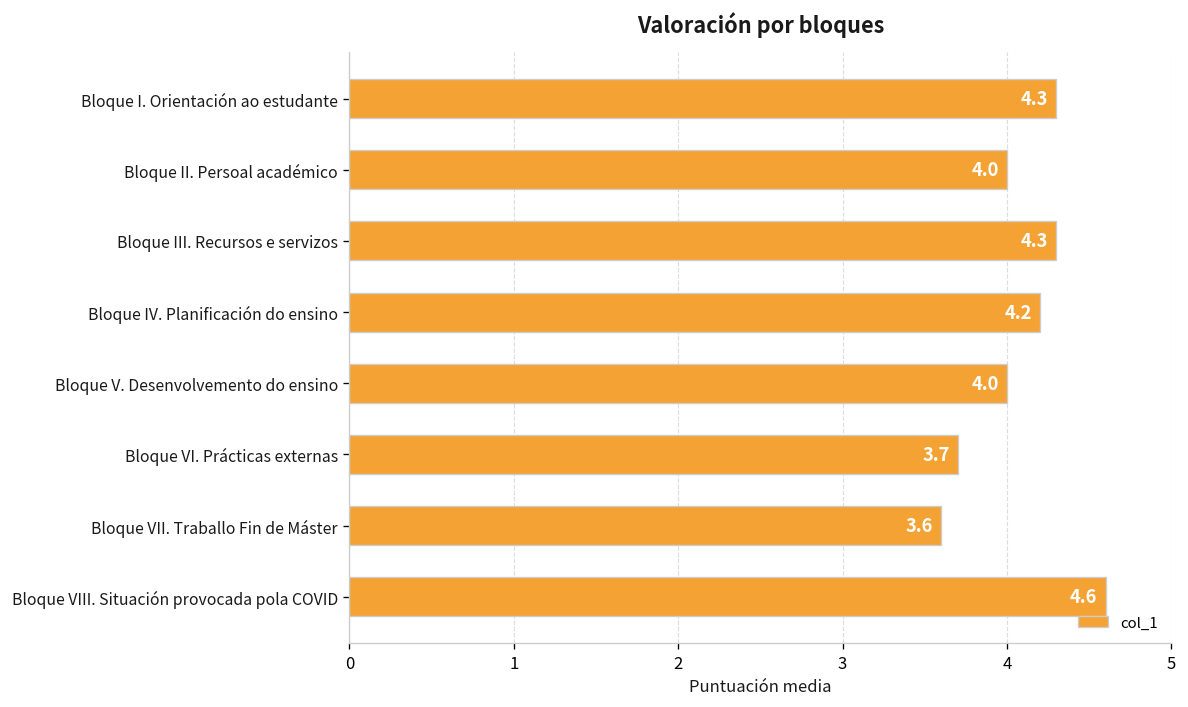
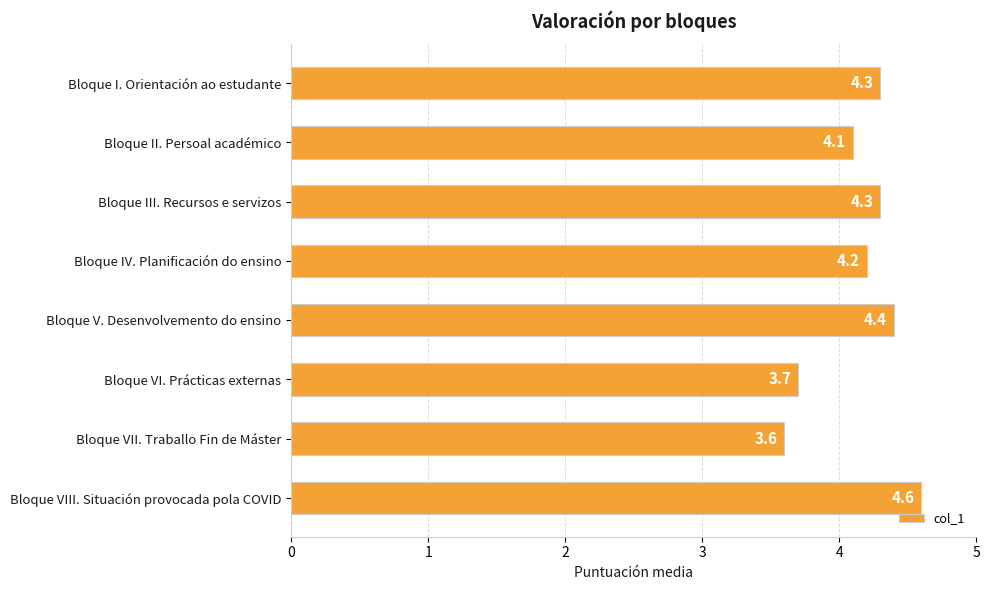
Bloque II. Persoal académico: 4.0 -> 4.1
Bloque V. Desenvolvemento do ensino: 4.0 -> 4.4
